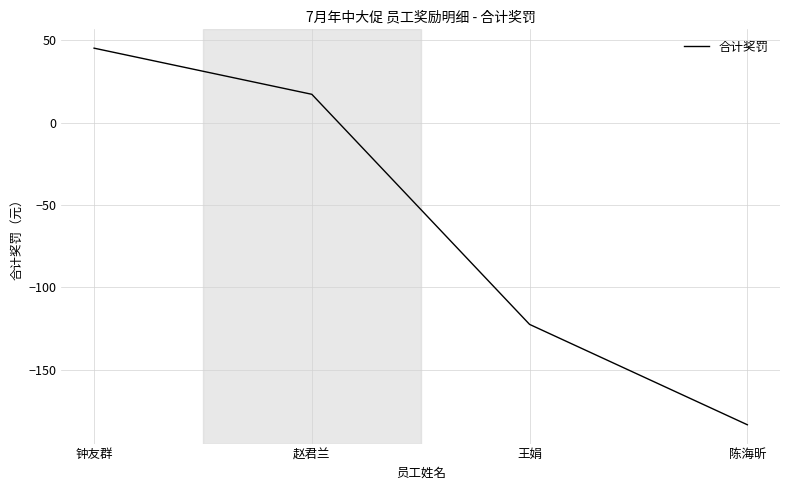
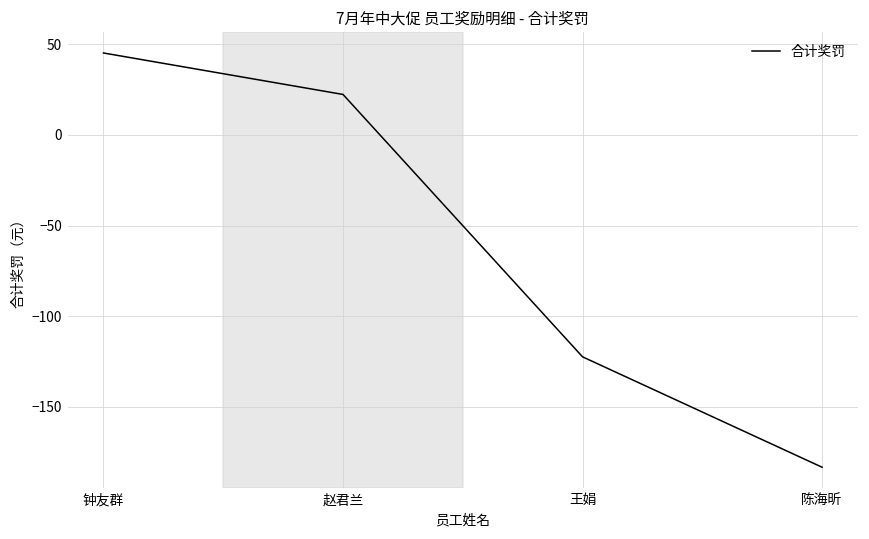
赵君兰: 17 -> 22
